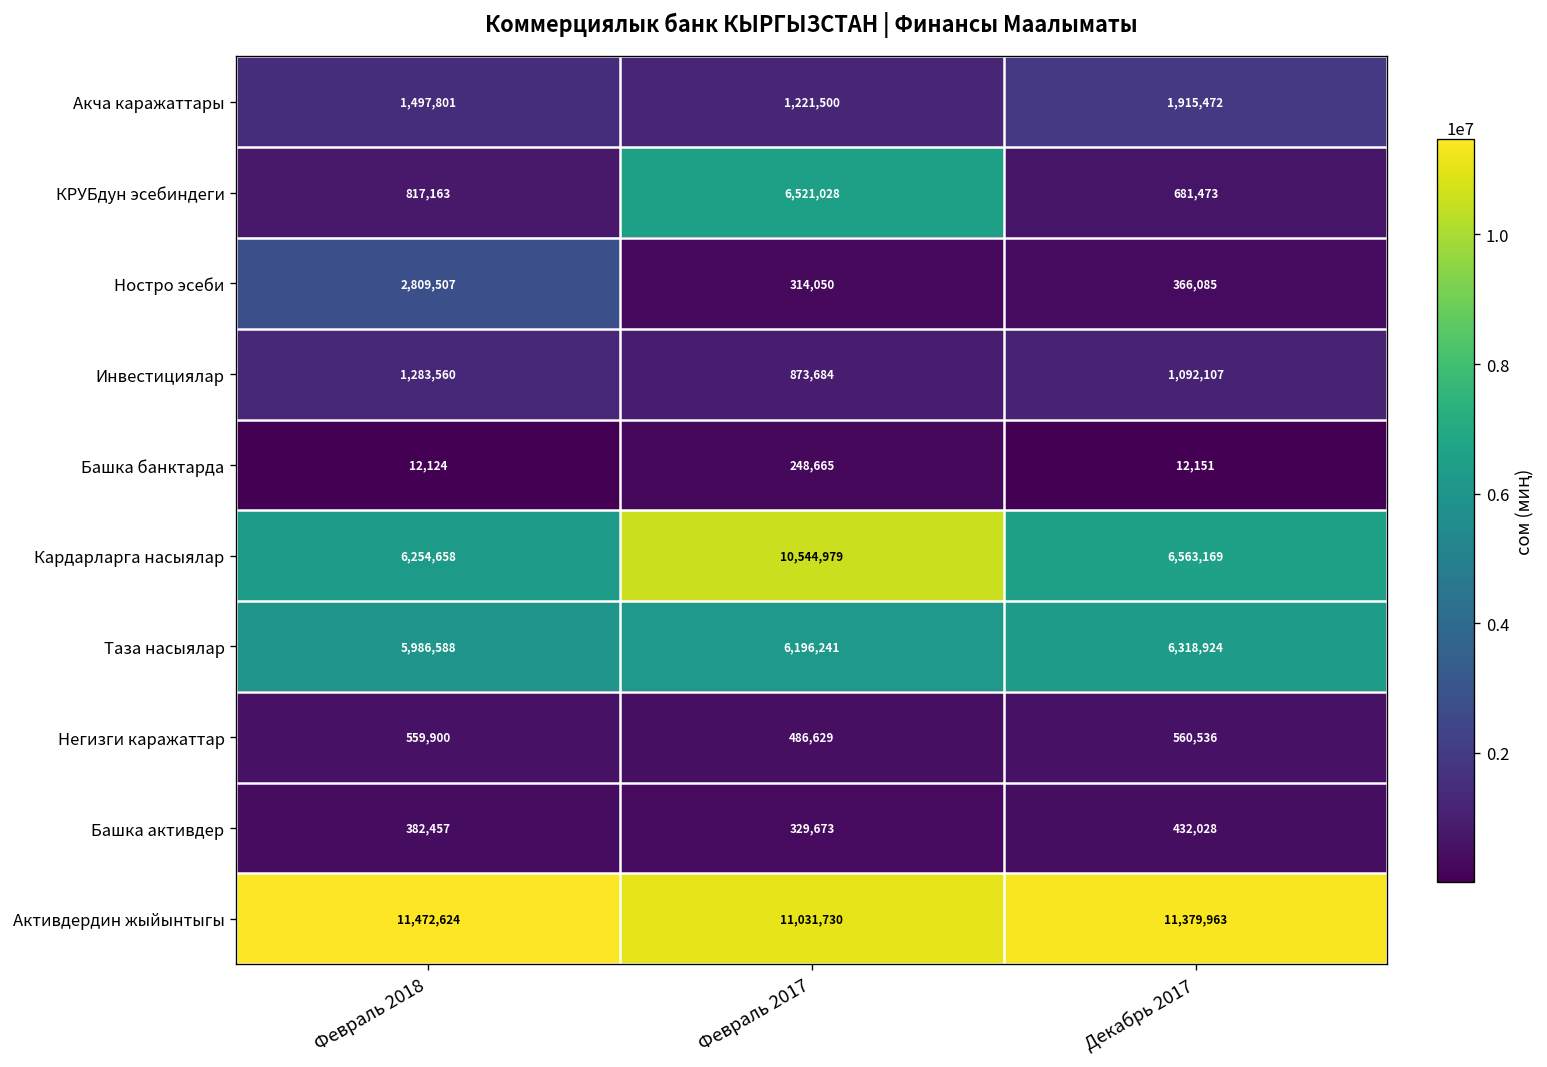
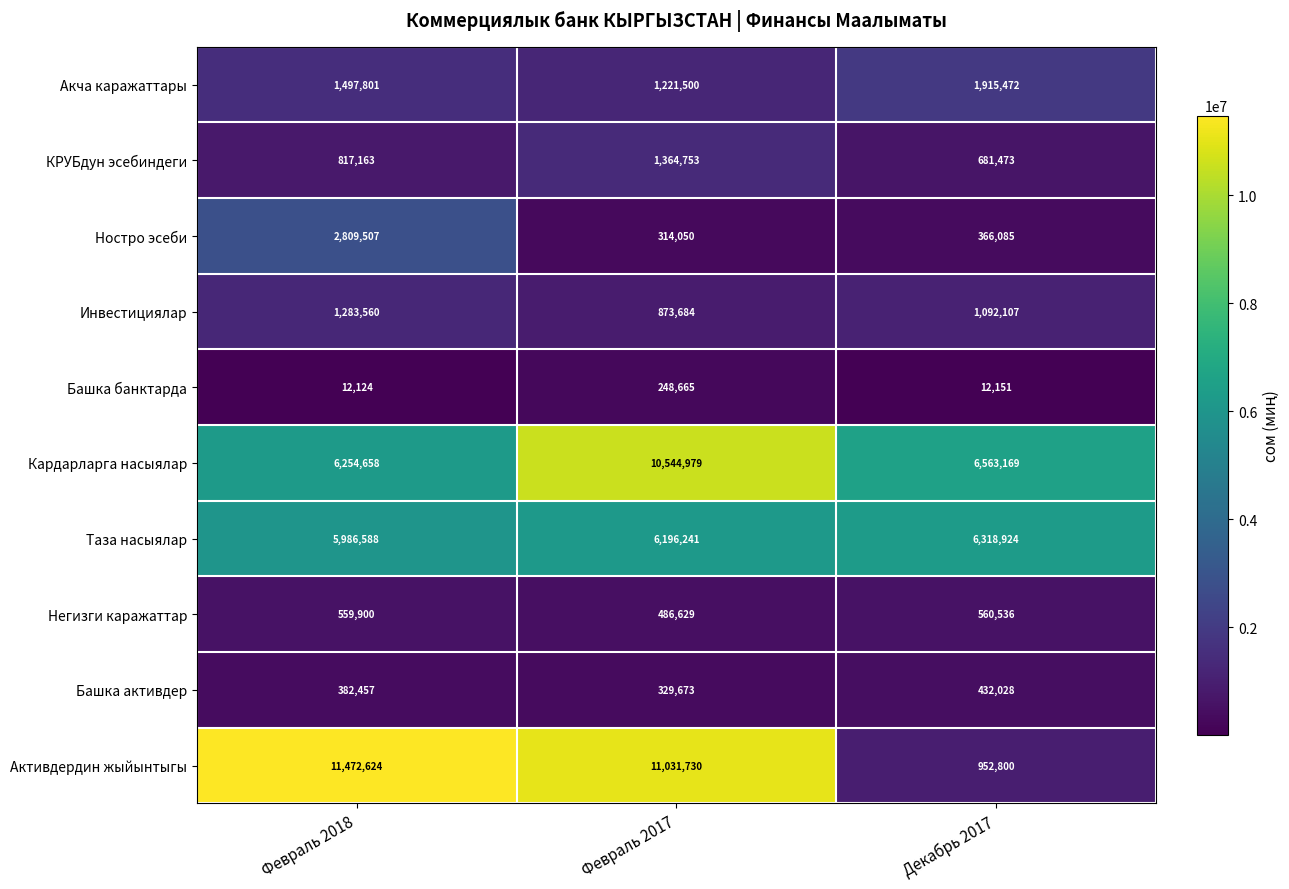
КРУБдун эсебиндеги, Февраль 2017: 6,521,028 -> 1,364,753
Активдердин жыйынтыгы, Декабрь 2017: 11,379,963 -> 952,800
